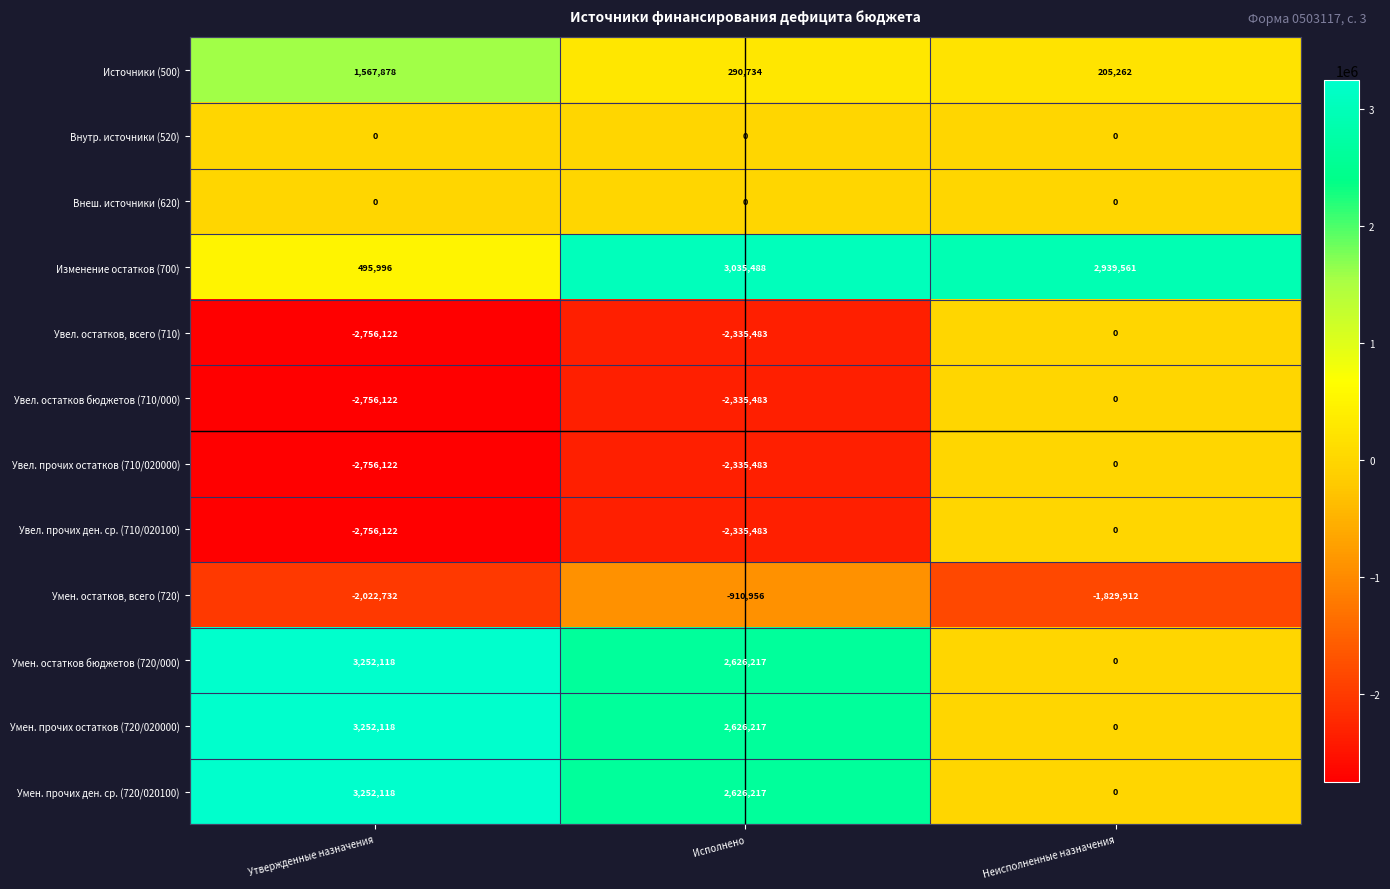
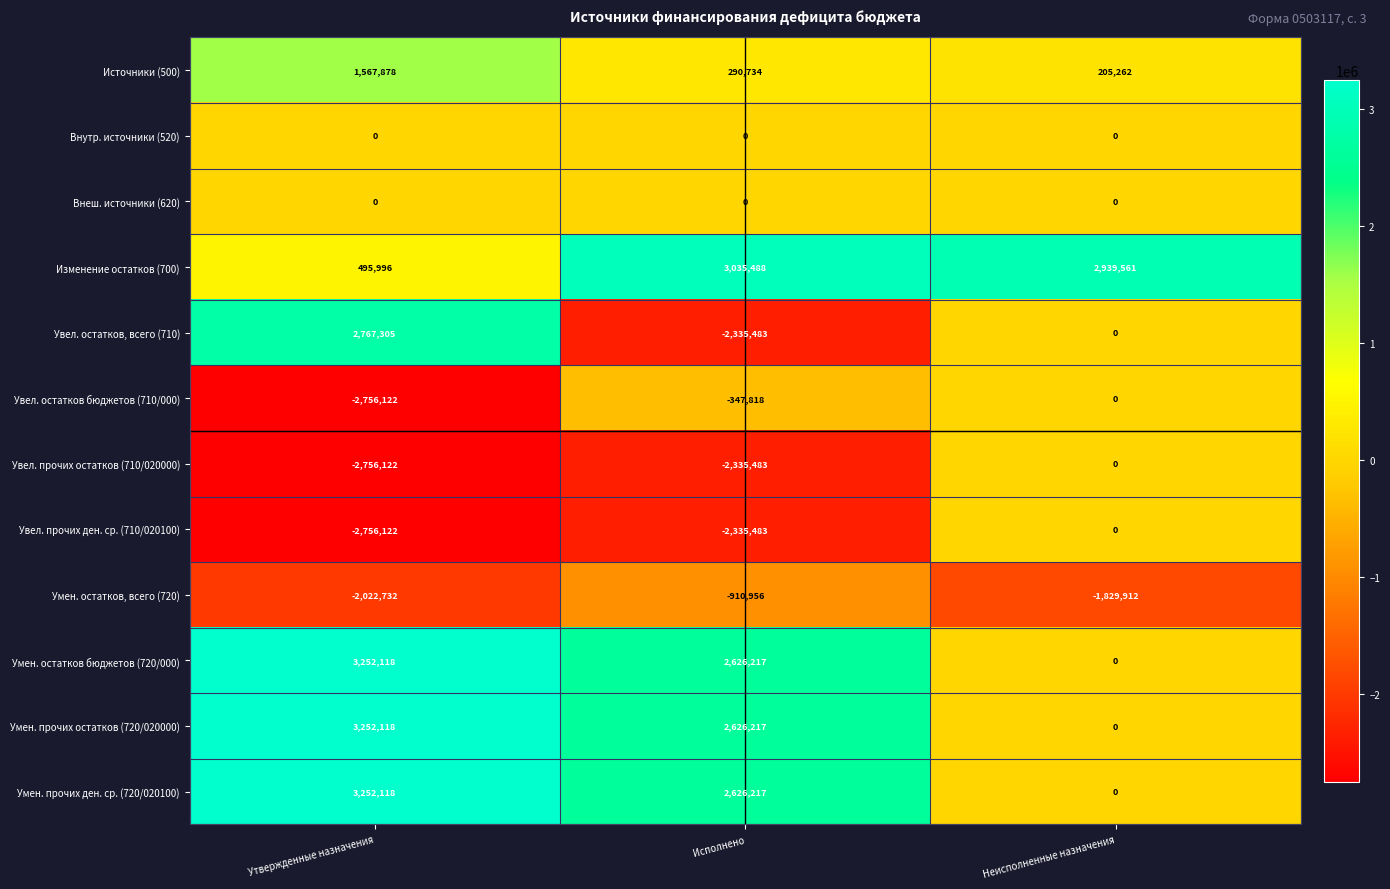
Увел. остатков, всего (710), Утвержденные назначения: -2,756,122 -> 2,767,305
Увел. остатков бюджетов (710/000), Исполнено: -2,335,483 -> -347,818
